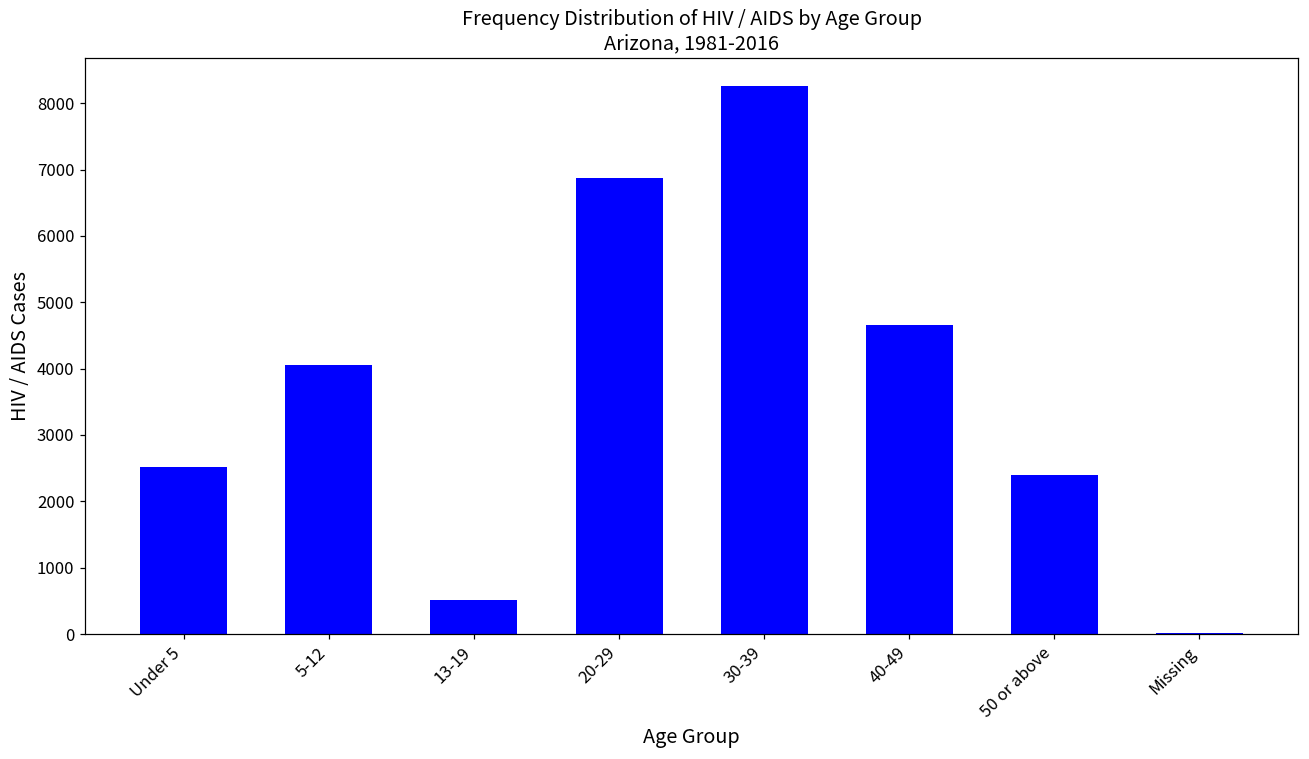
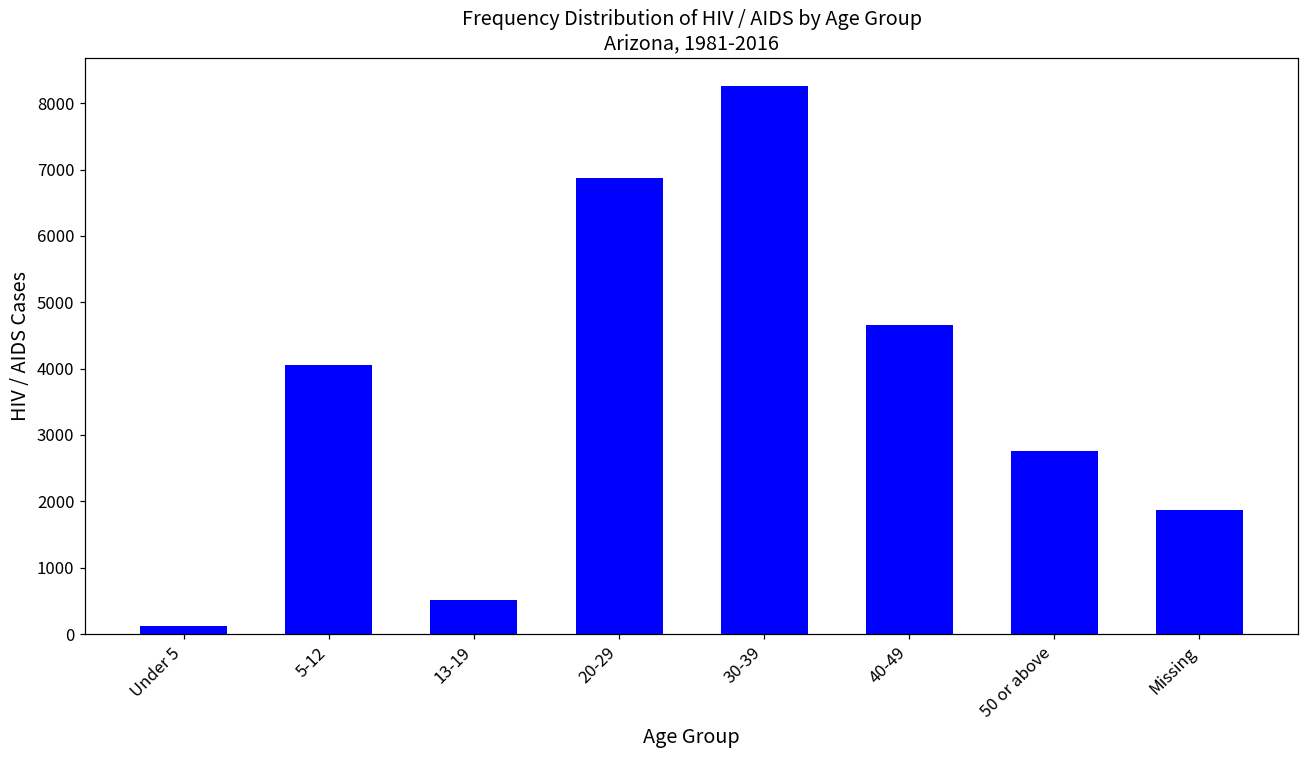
Under 5: 2500 -> 100
50 or above: 2400 -> 2800
Missing: 0 -> 1900
